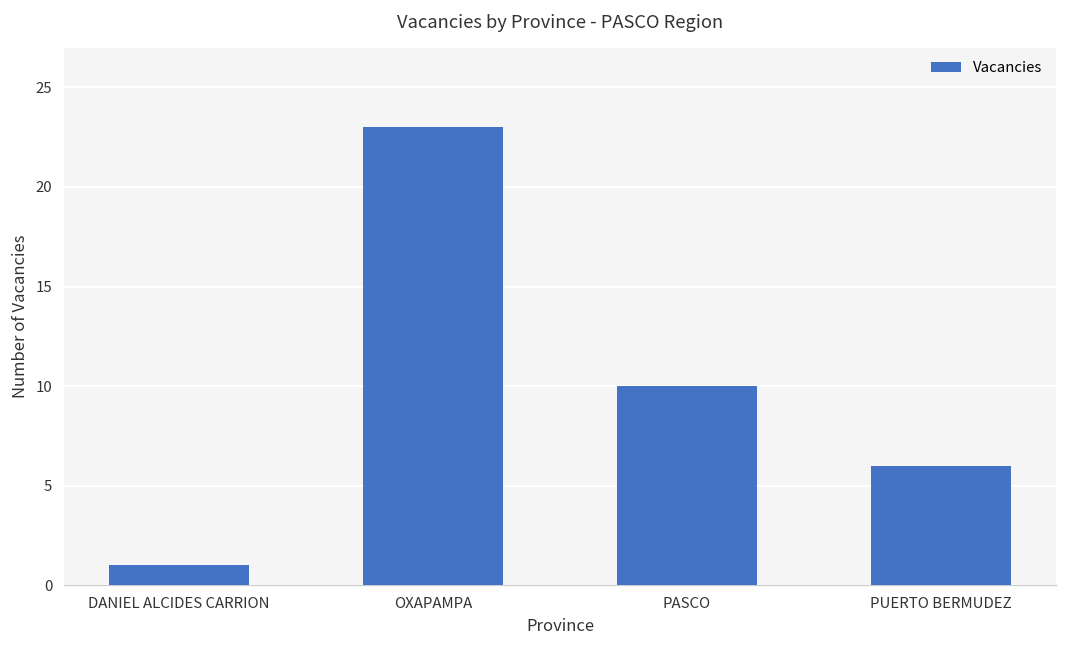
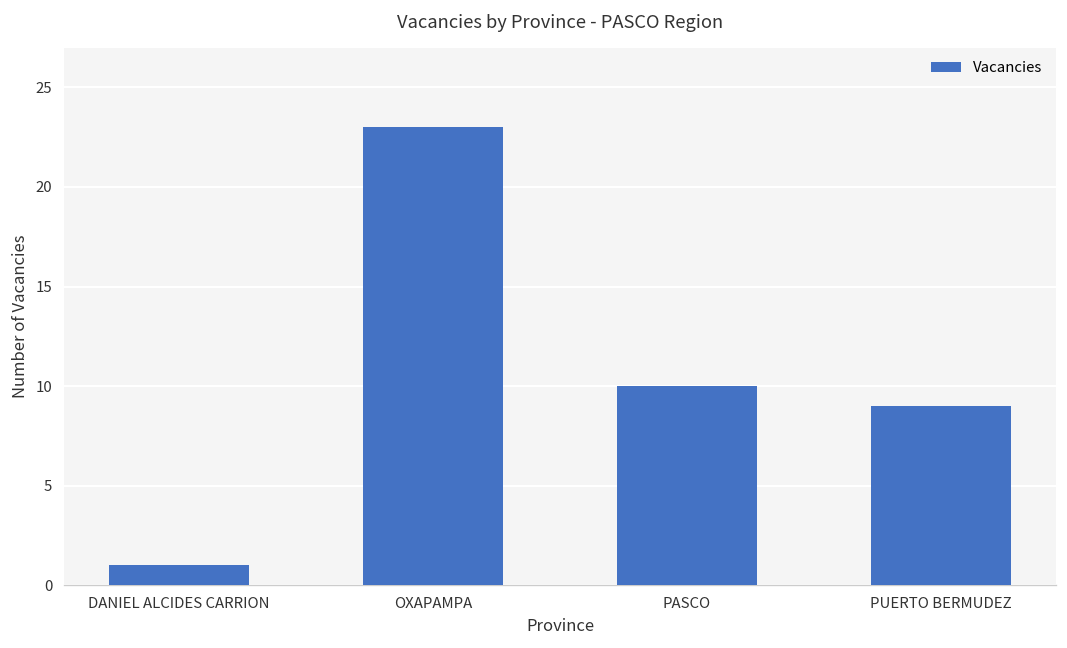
PUERTO BERMUDEZ: 6 -> 9
